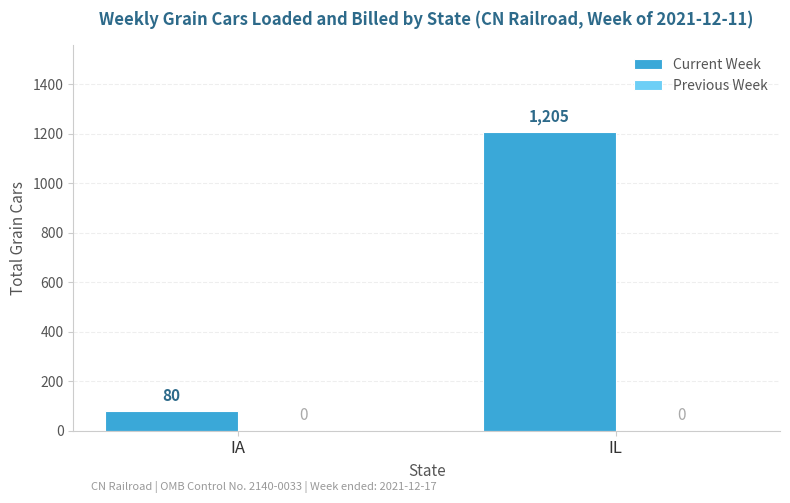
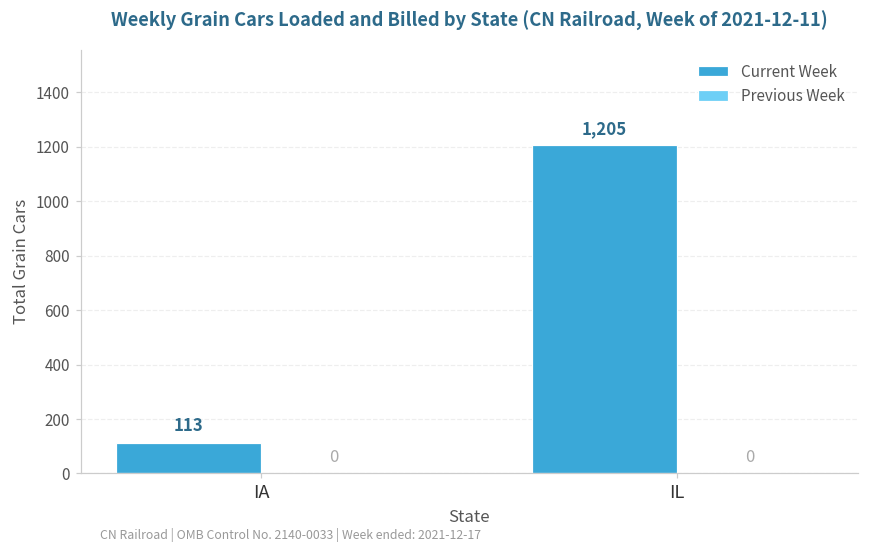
Current Week, IA: 80 -> 113
